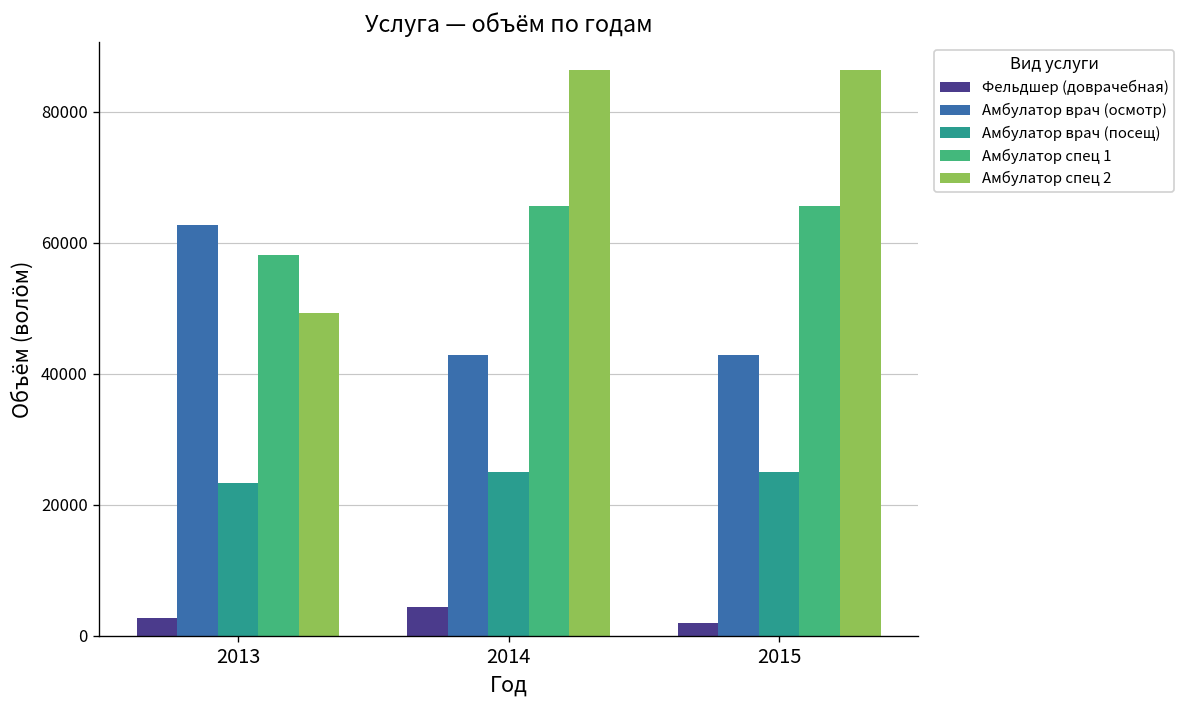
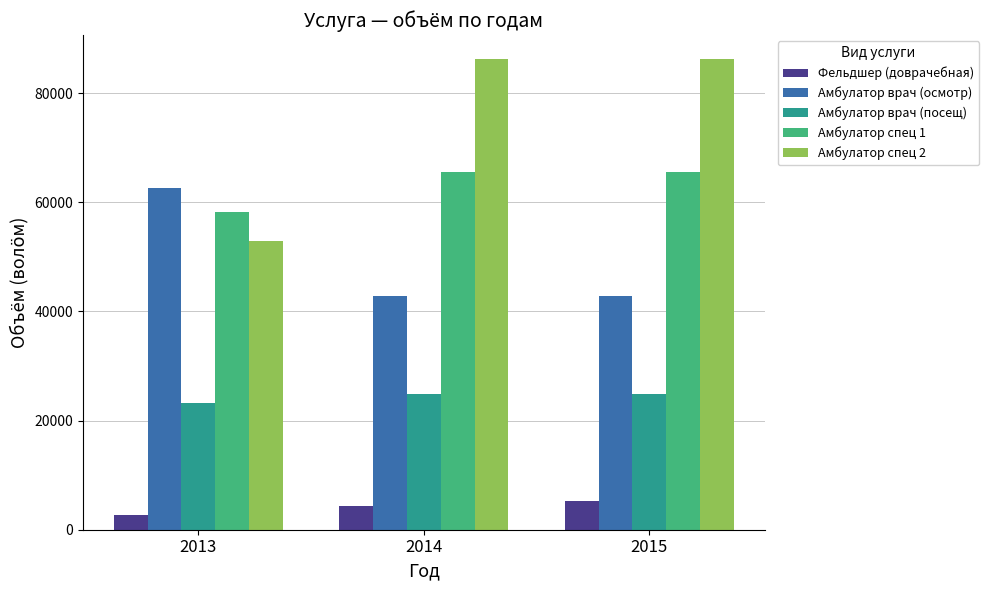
Амбулатор спец 2, 2013: 49000 -> 53000
Фельдшер (доврачебная), 2015: 2000 -> 5000
